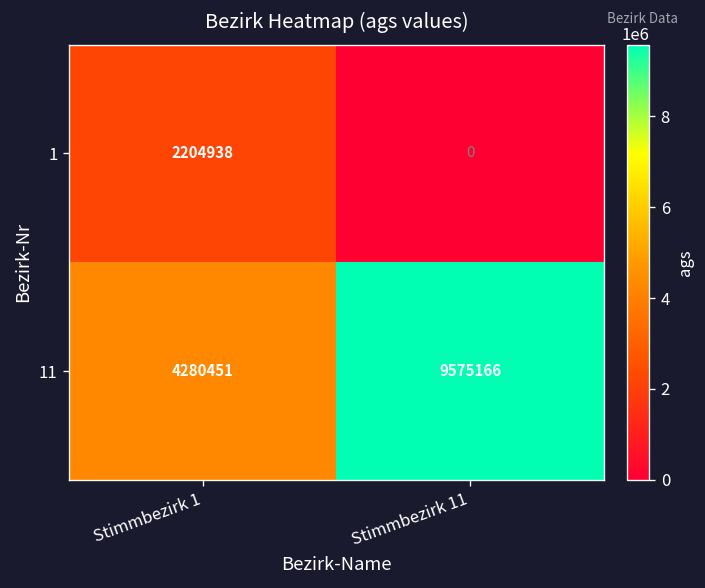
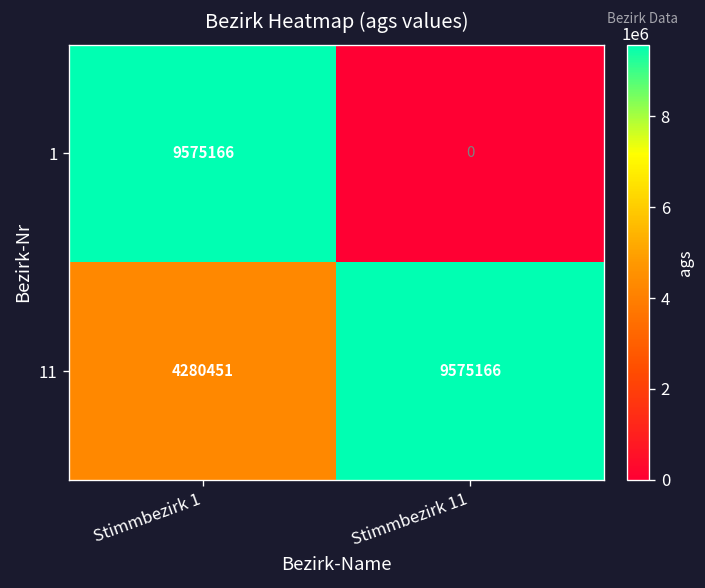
1, Stimmbezirk 1: 2204938 -> 9575166
